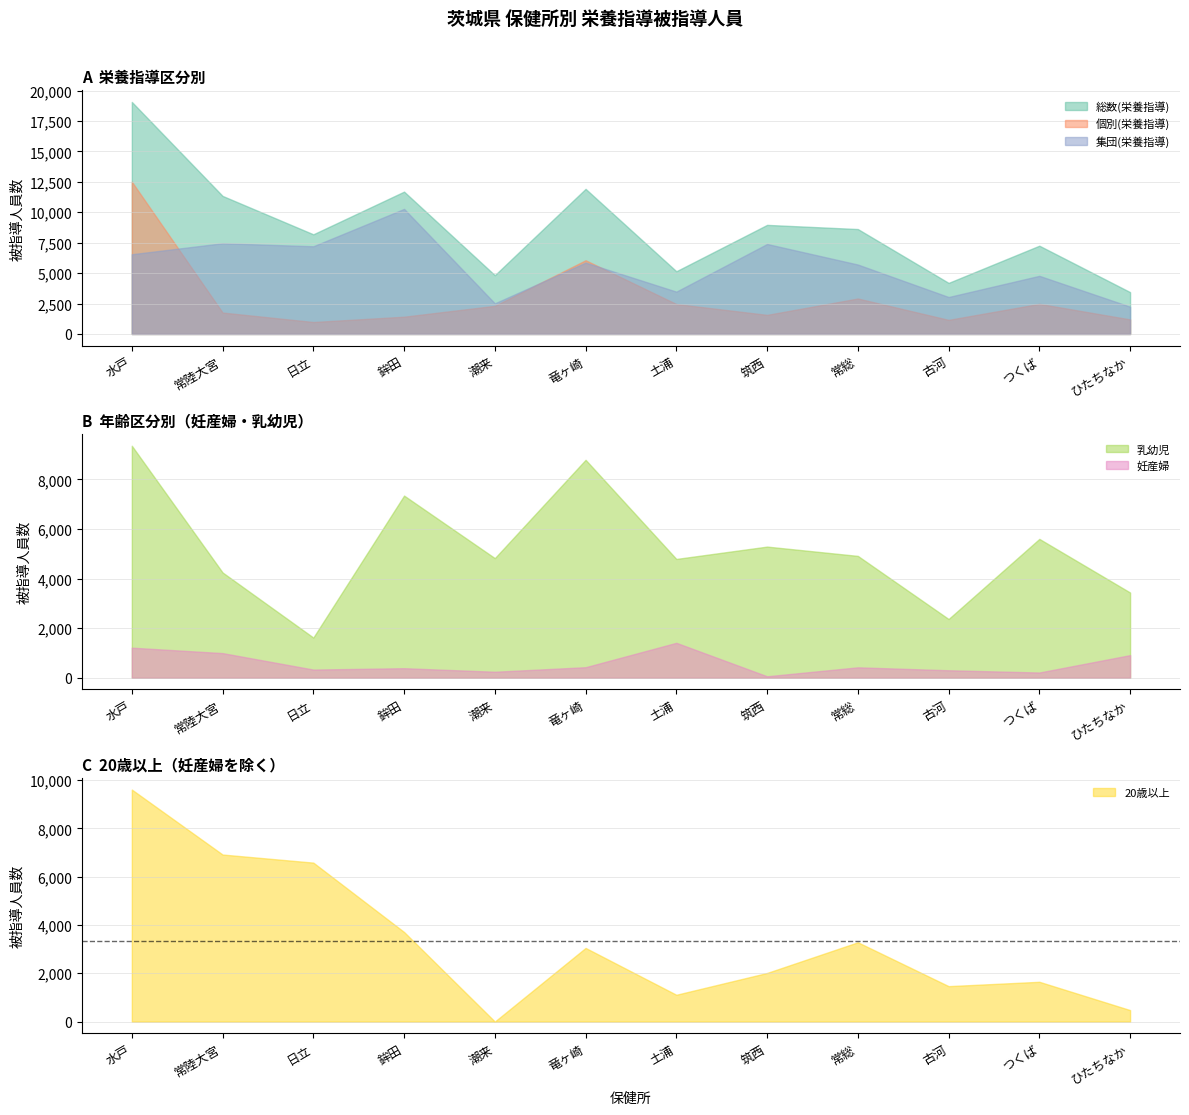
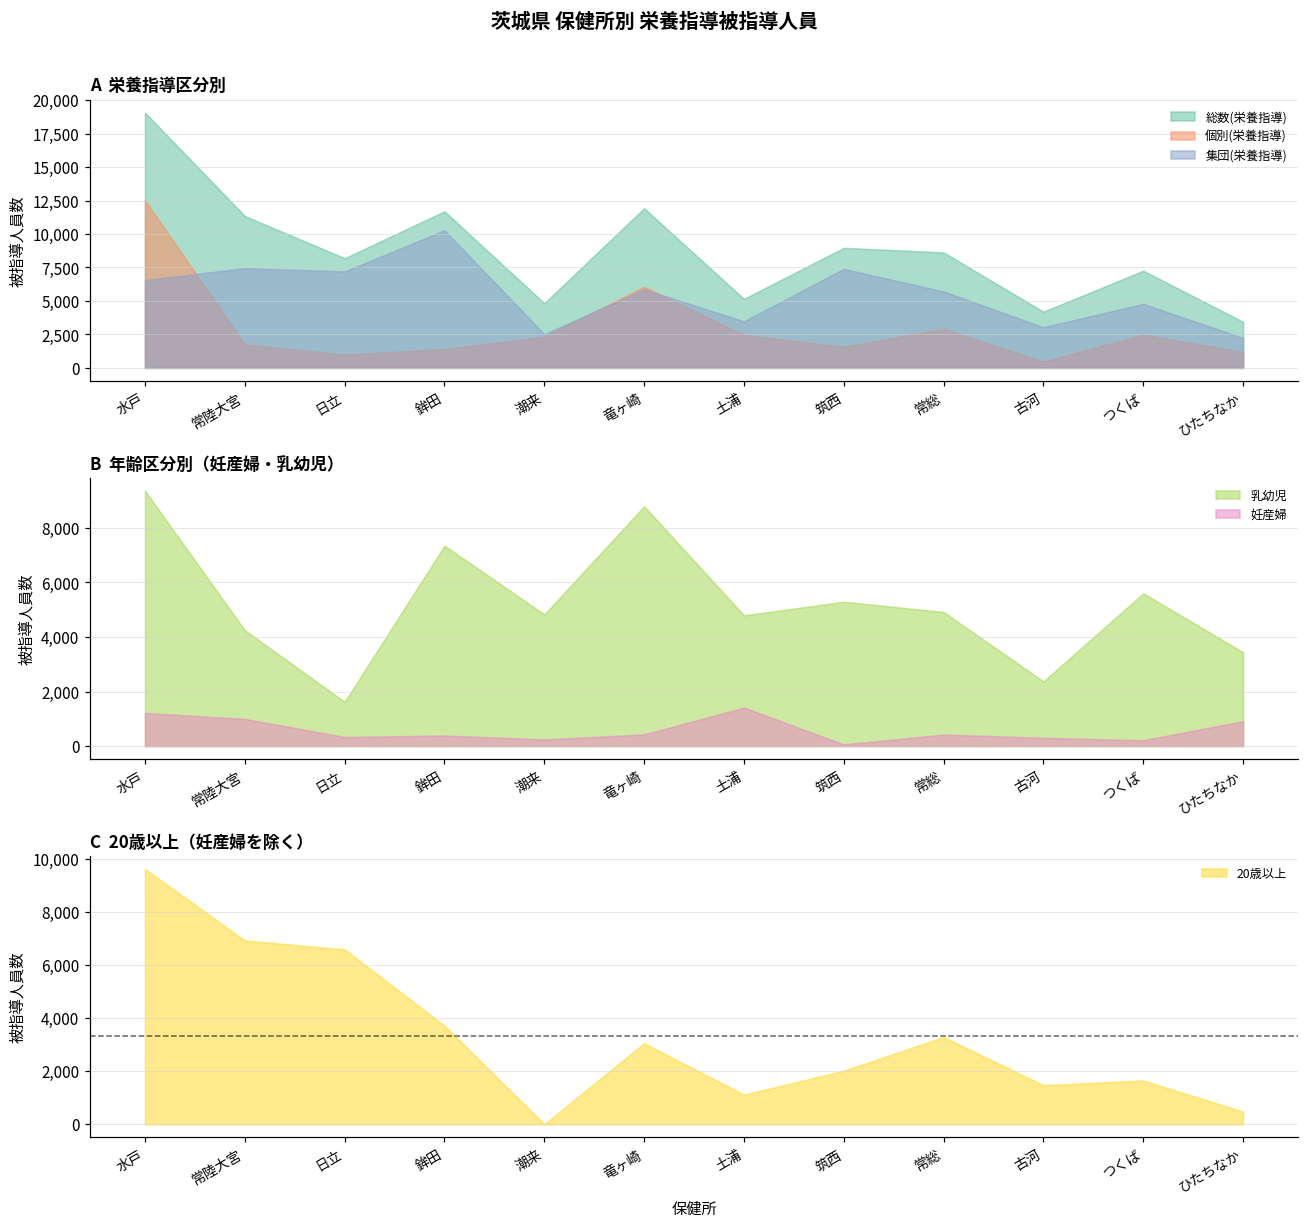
A 栄養指導区分別, 個別(栄養指導), 古河: 1,200 -> 500
